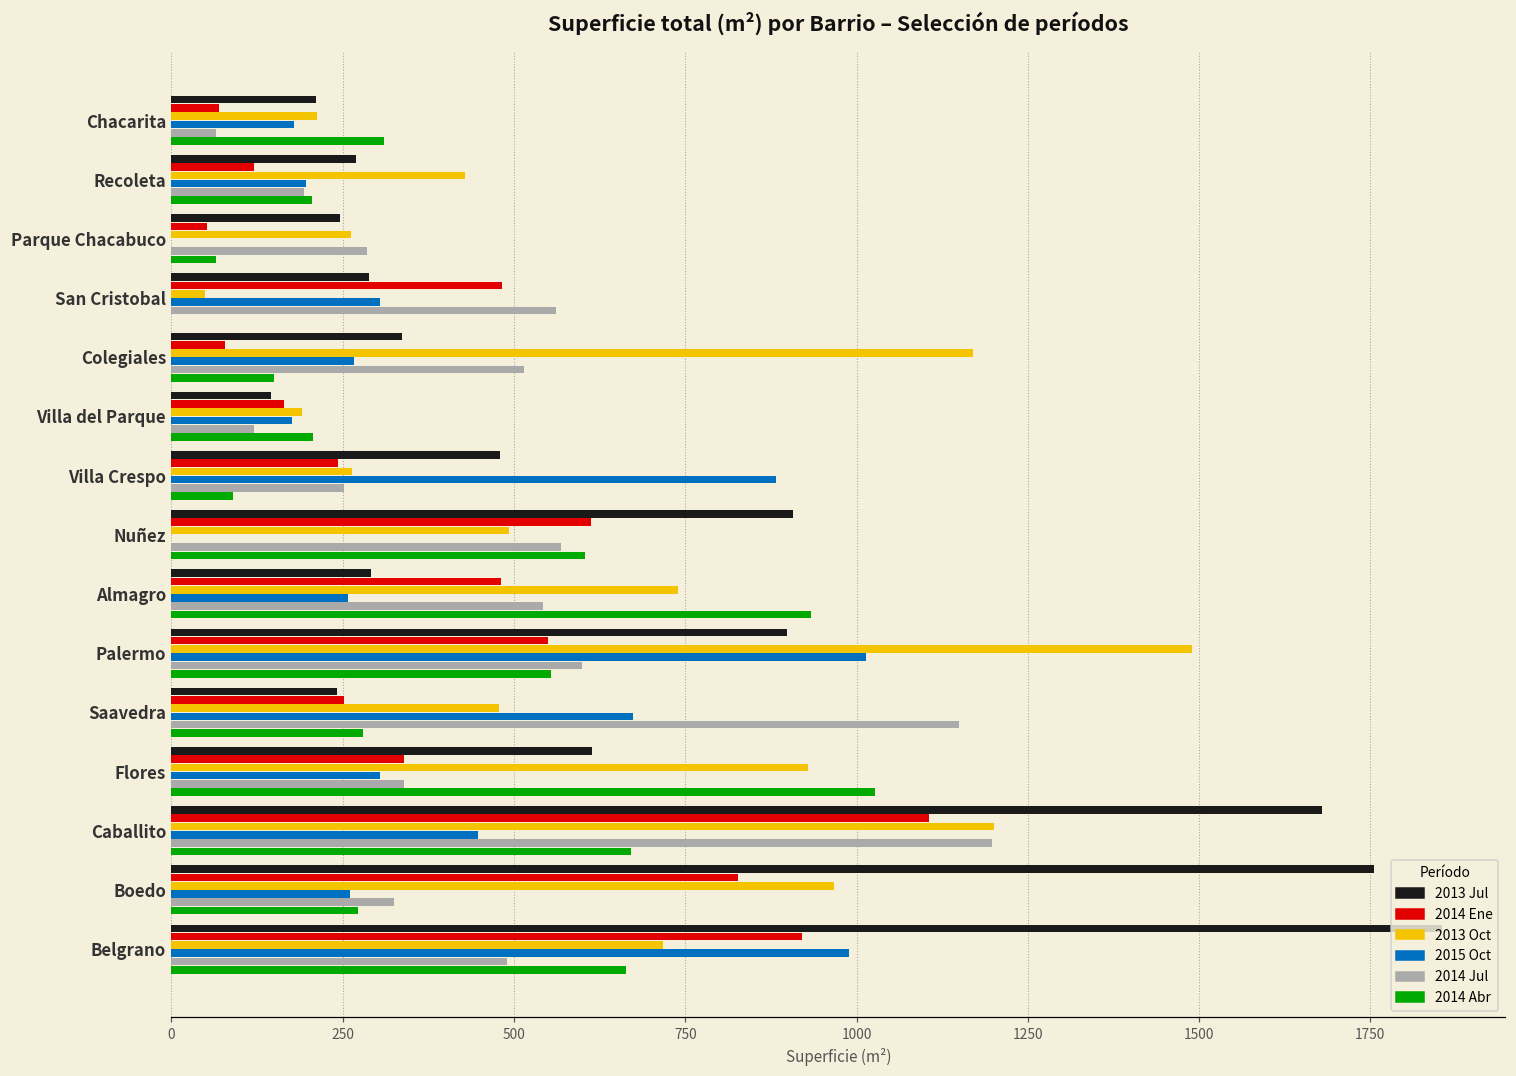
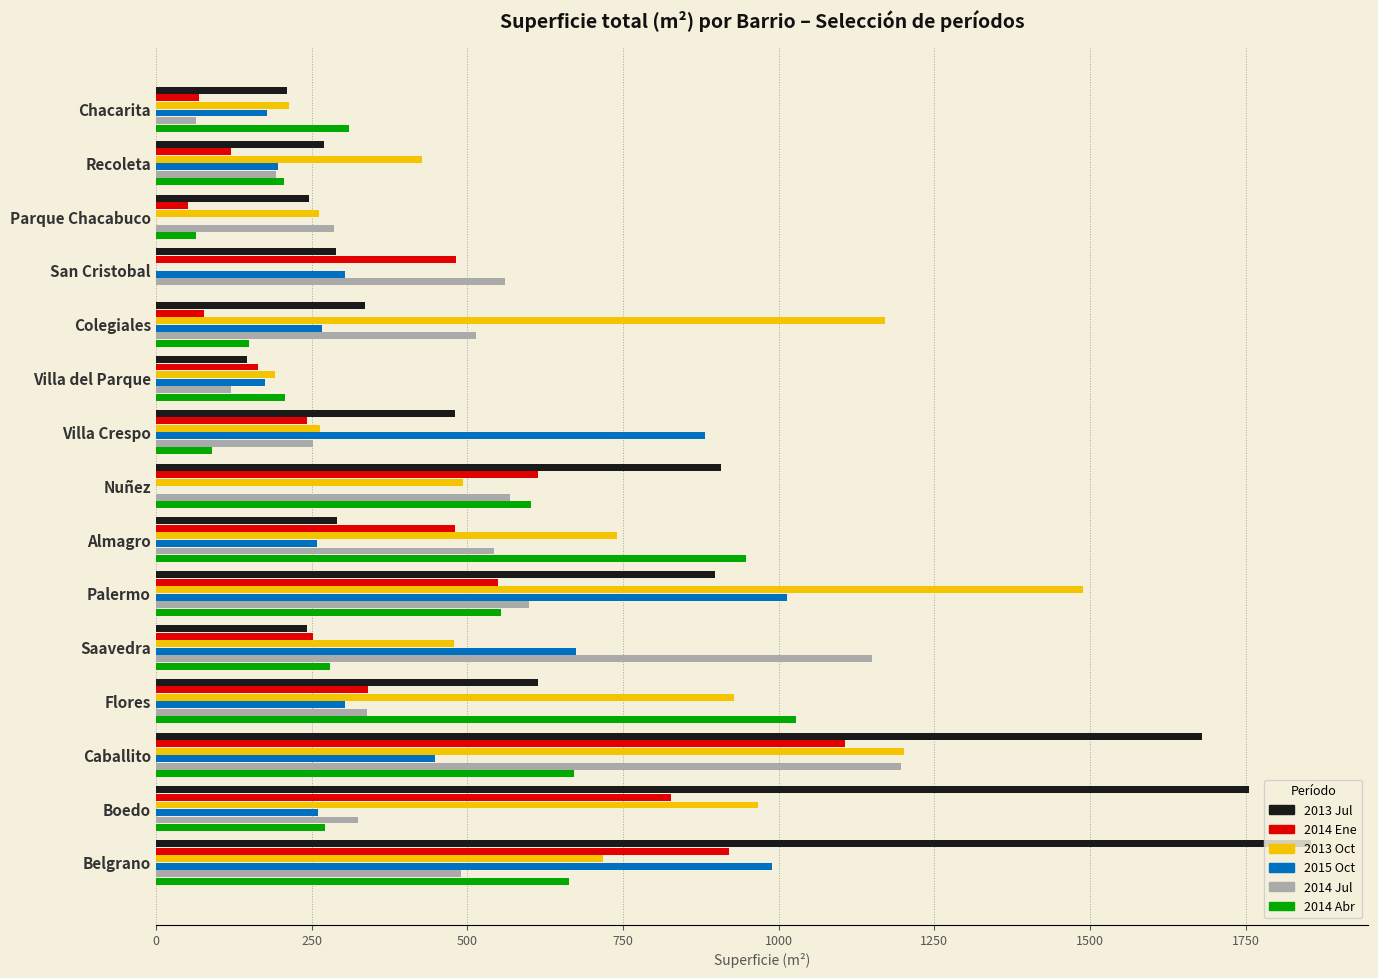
2013 Oct, San Cristobal: 50 -> 0
2014 Abr, Almagro: 930 -> 950
